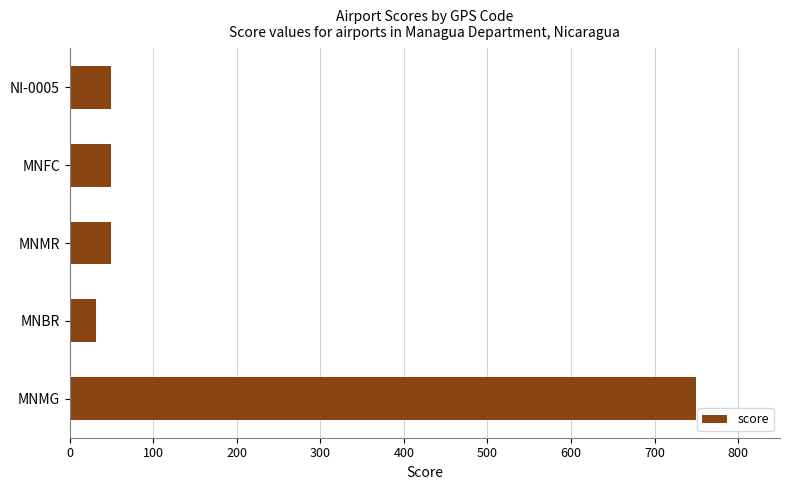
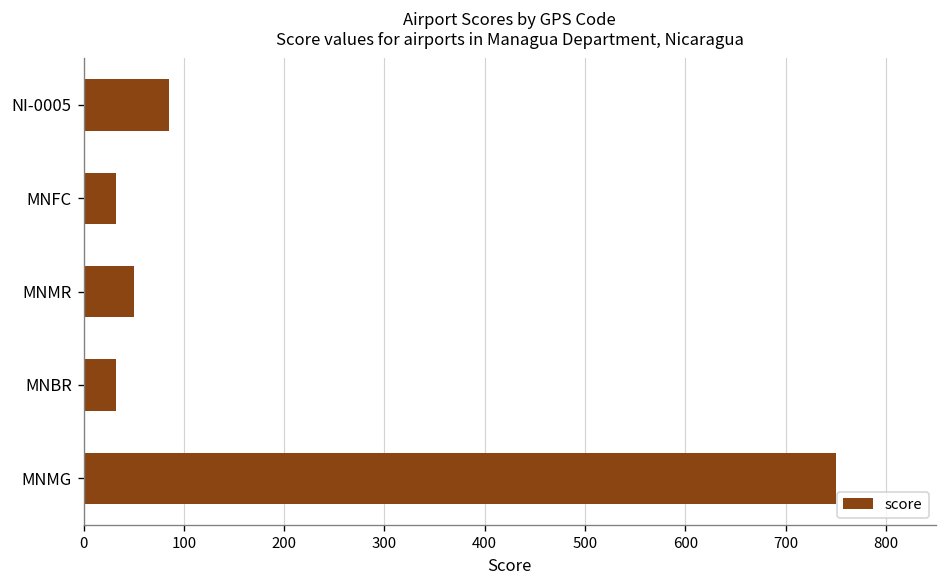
NI-0005: 50 -> 90
MNFC: 50 -> 30
